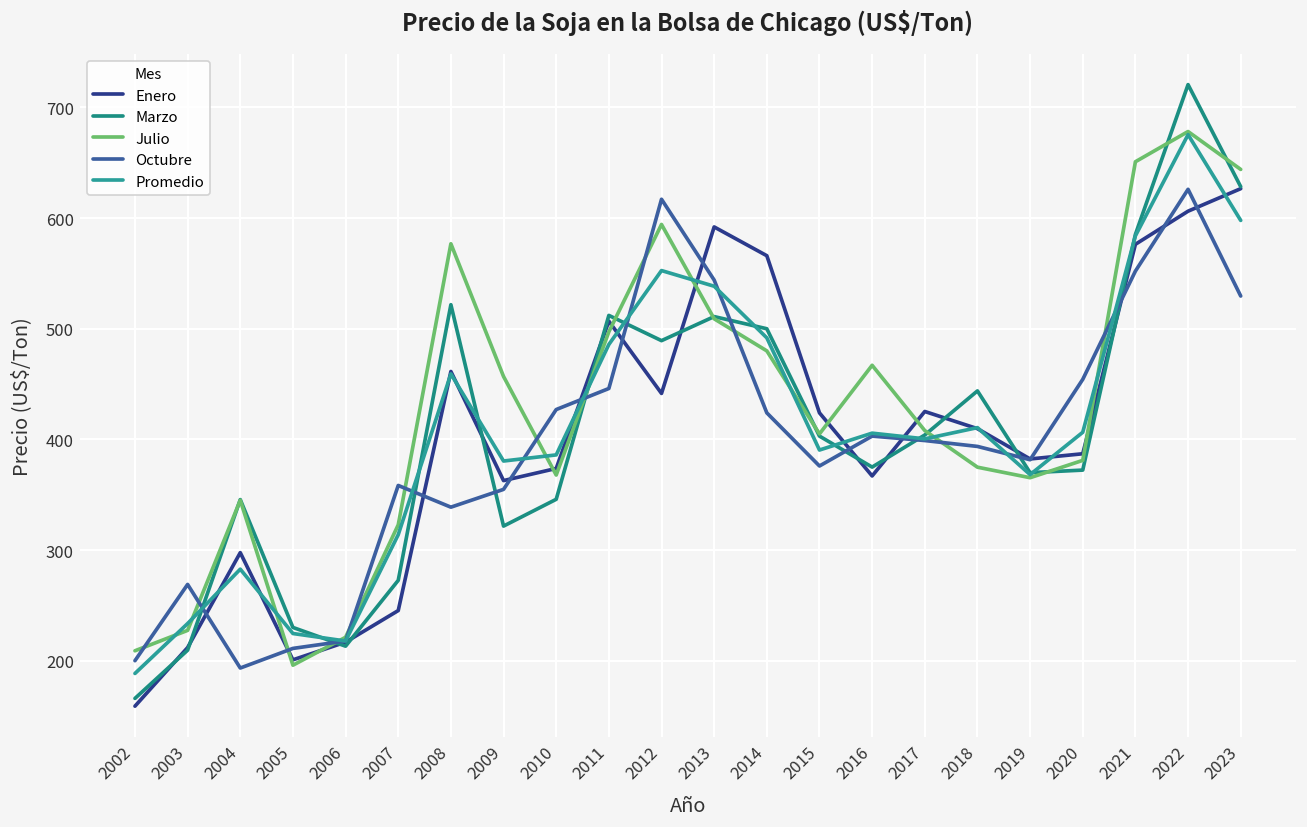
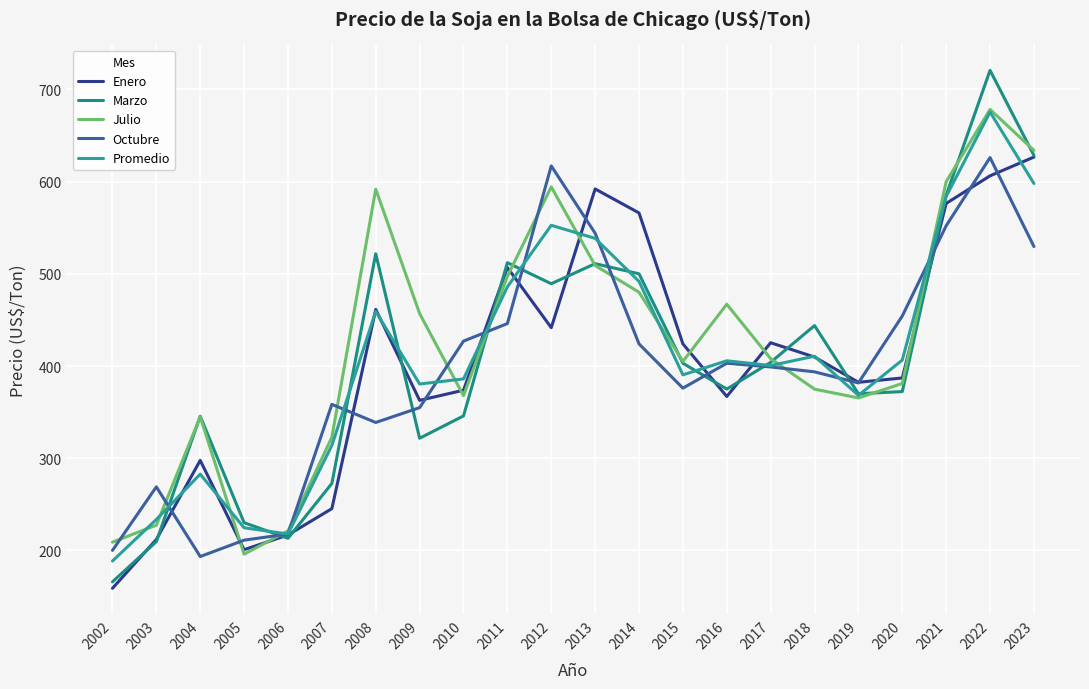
Julio, 2008: 580 -> 590
Julio, 2021: 650 -> 600
Julio, 2023: 640 -> 630
